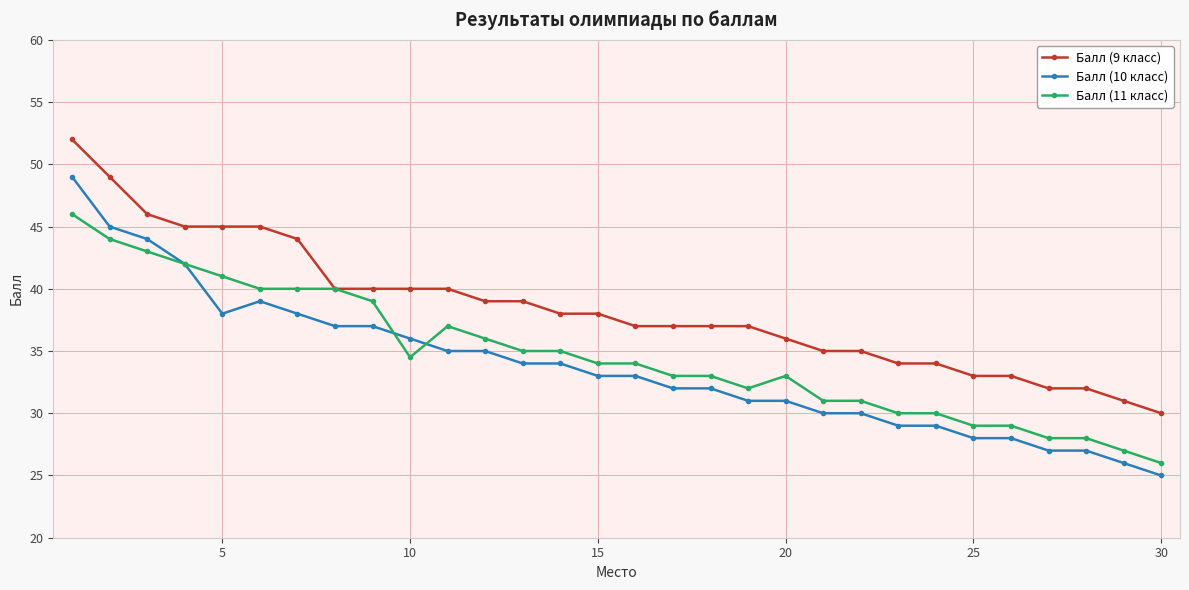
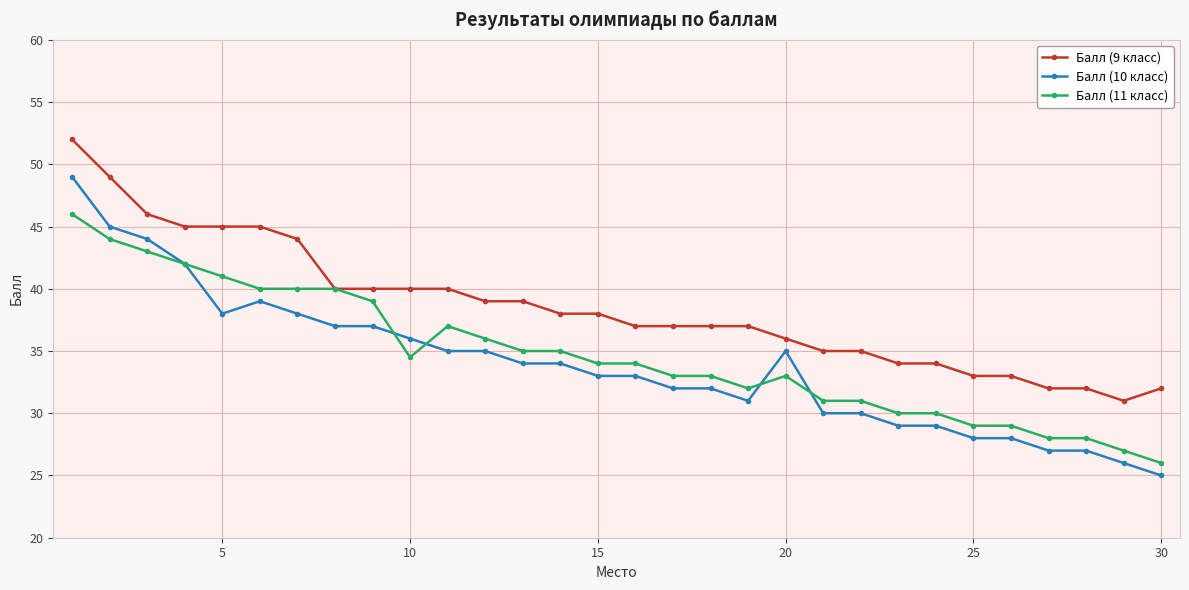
Балл (10 класс), 20: 31 -> 35
Балл (9 класс), 30: 30 -> 32
